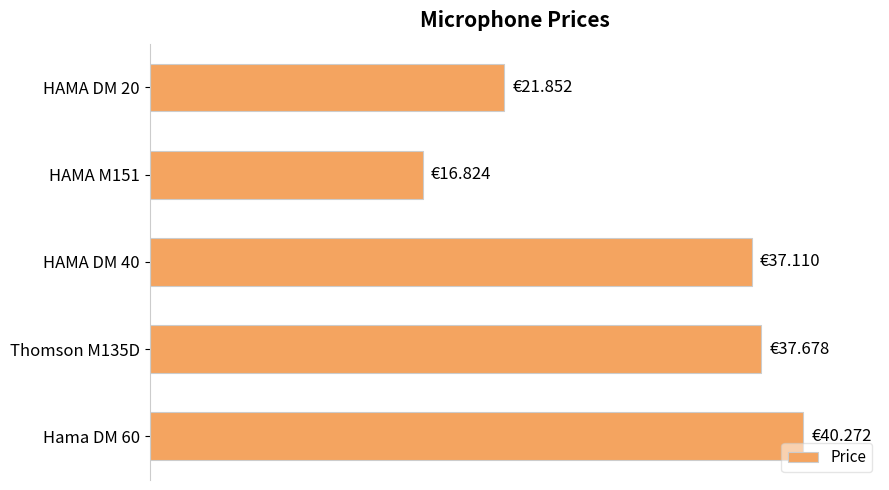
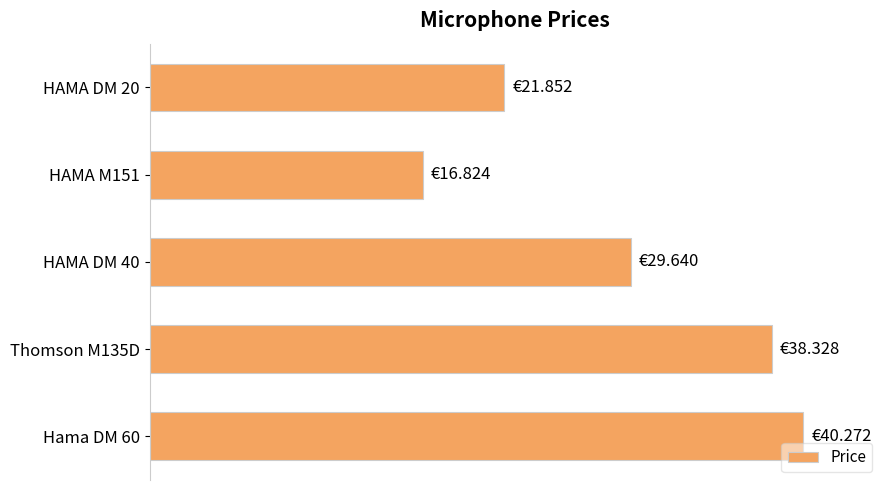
HAMA DM 40: €37.110 -> €29.640
Thomson M135D: €37.678 -> €38.328
